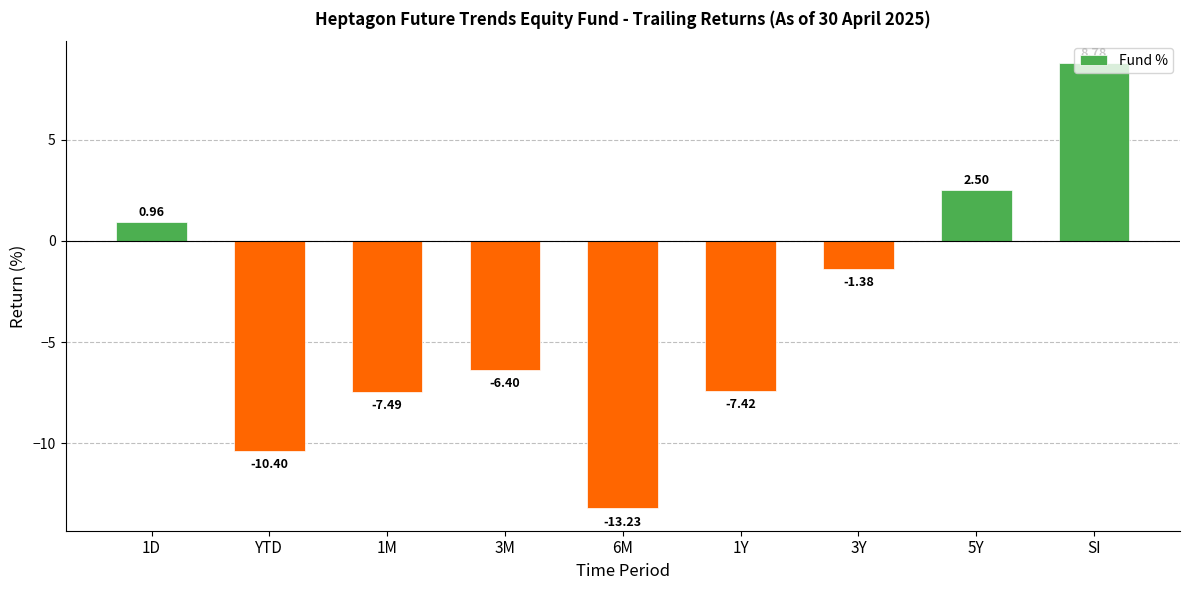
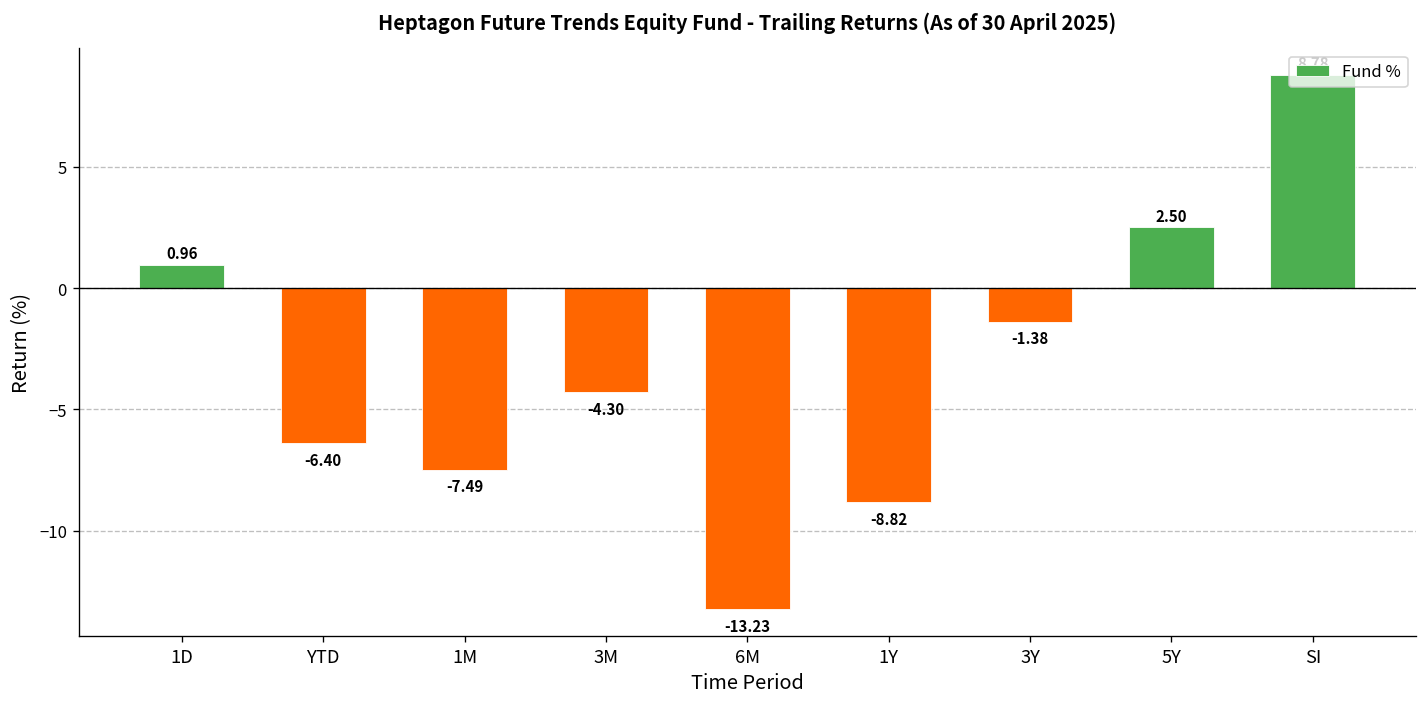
YTD: -10.40 -> -6.40
3M: -6.40 -> -4.30
1Y: -7.42 -> -8.82
